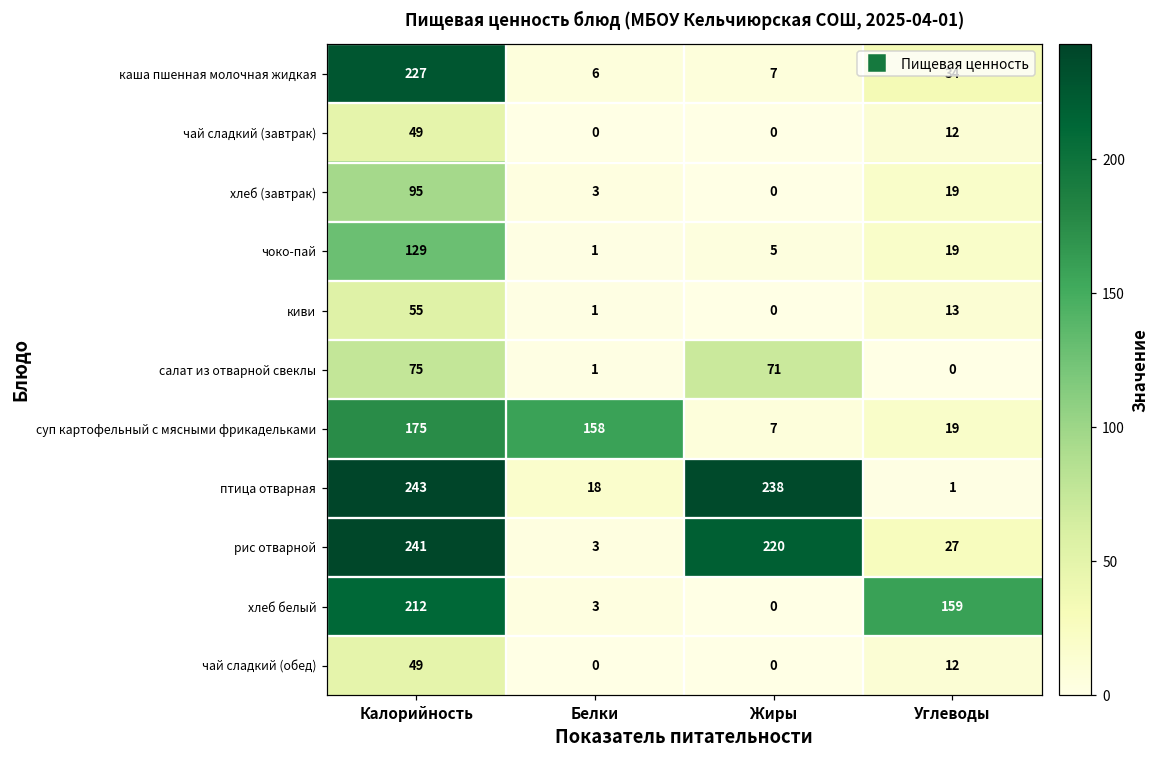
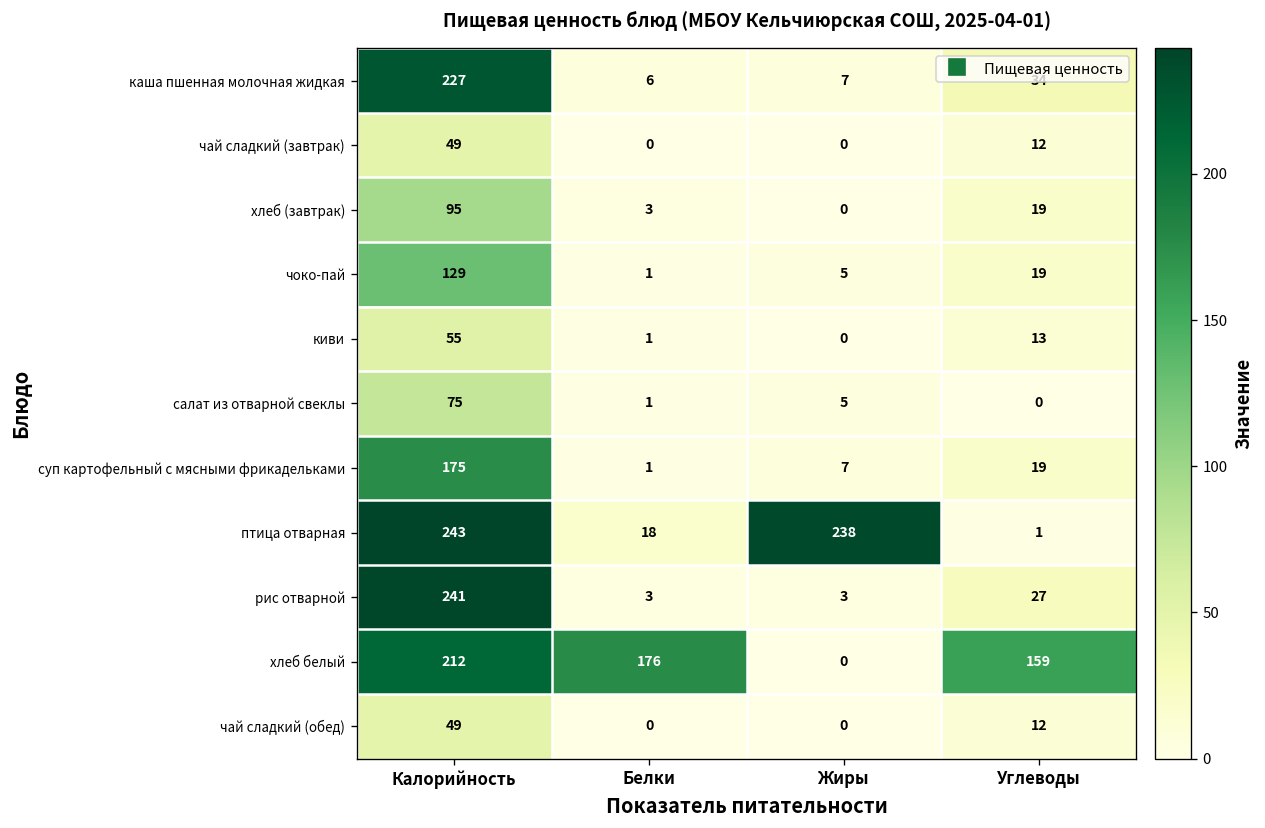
салат из отварной свеклы, Жиры: 71 -> 5
суп картофельный с мясными фрикадельками, Белки: 158 -> 1
рис отварной, Жиры: 220 -> 3
хлеб белый, Белки: 3 -> 176
